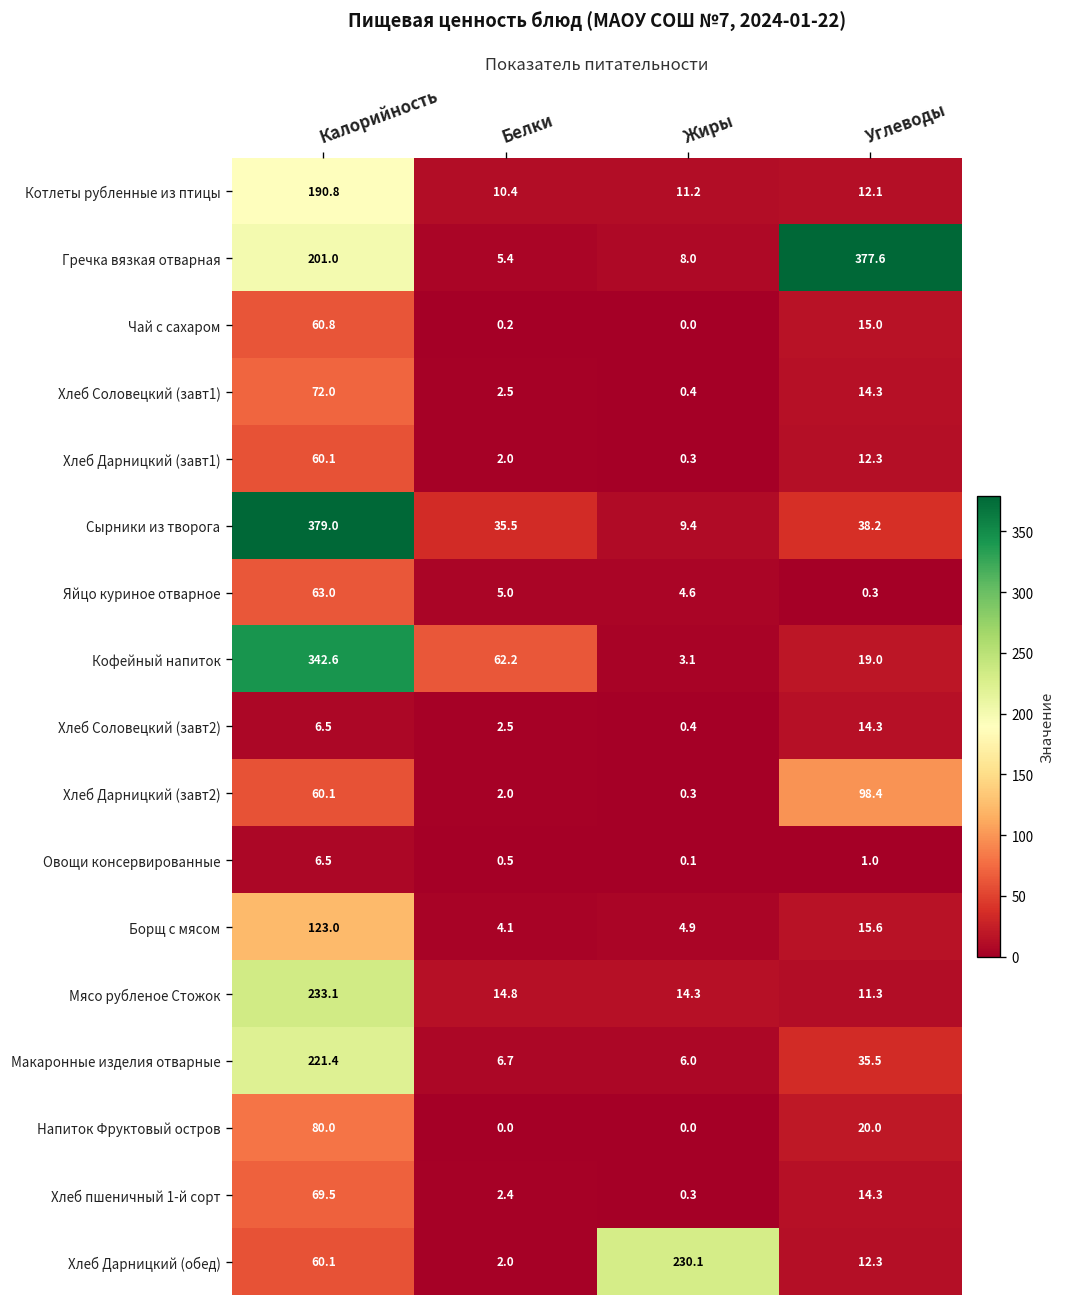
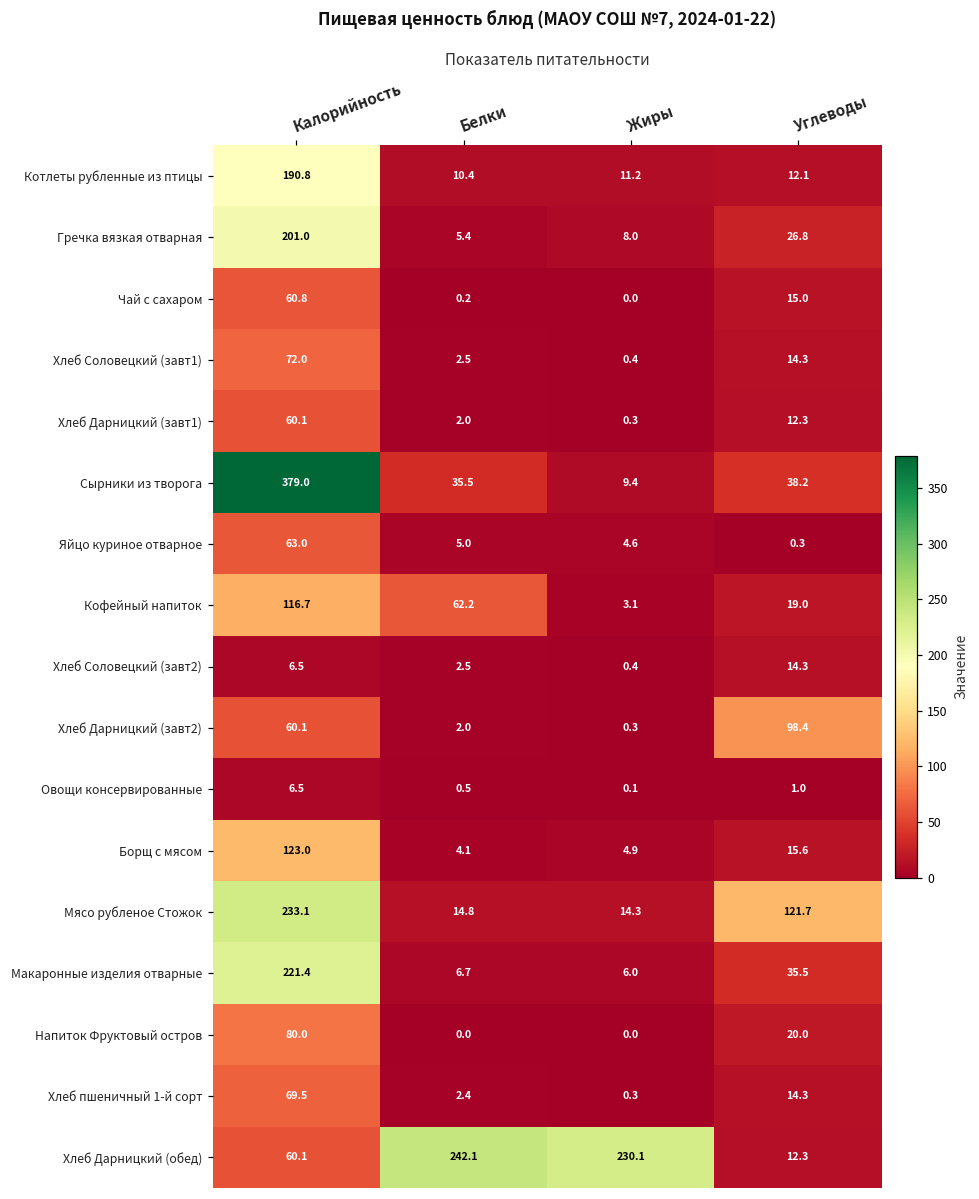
Гречка вязкая отварная, Углеводы: 377.6 -> 26.8
Кофейный напиток, Калорийность: 342.6 -> 116.7
Мясо рубленое Стожок, Углеводы: 11.3 -> 121.7
Хлеб Дарницкий (обед), Белки: 2.0 -> 242.1
